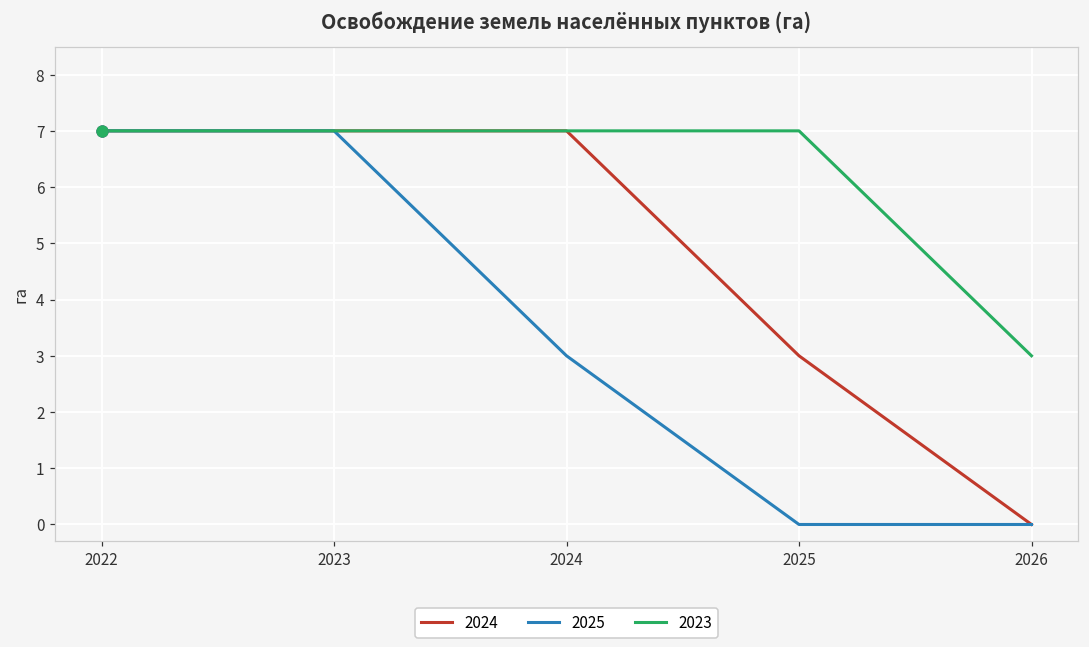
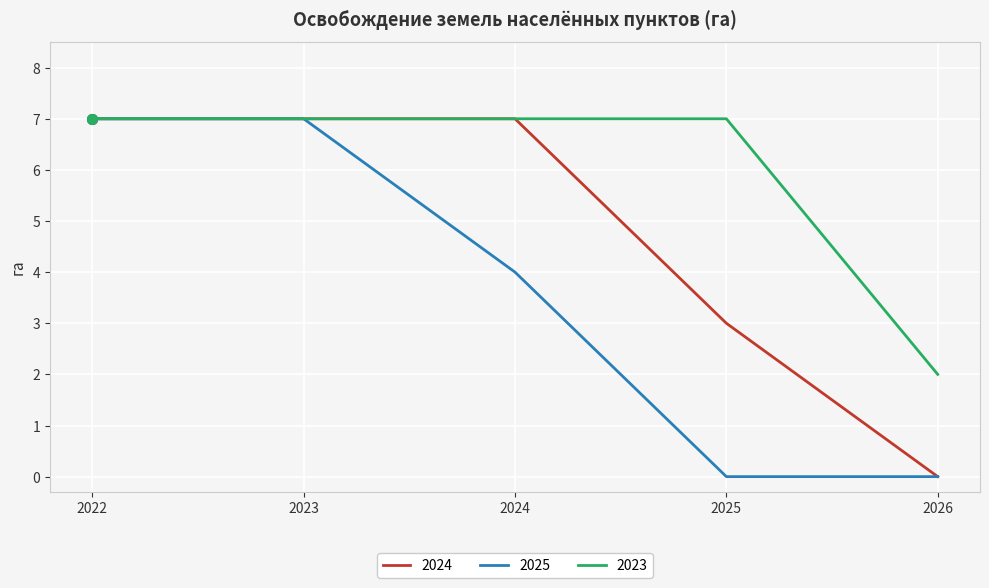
2025, 2024: 3 -> 4
2023, 2026: 3 -> 2
